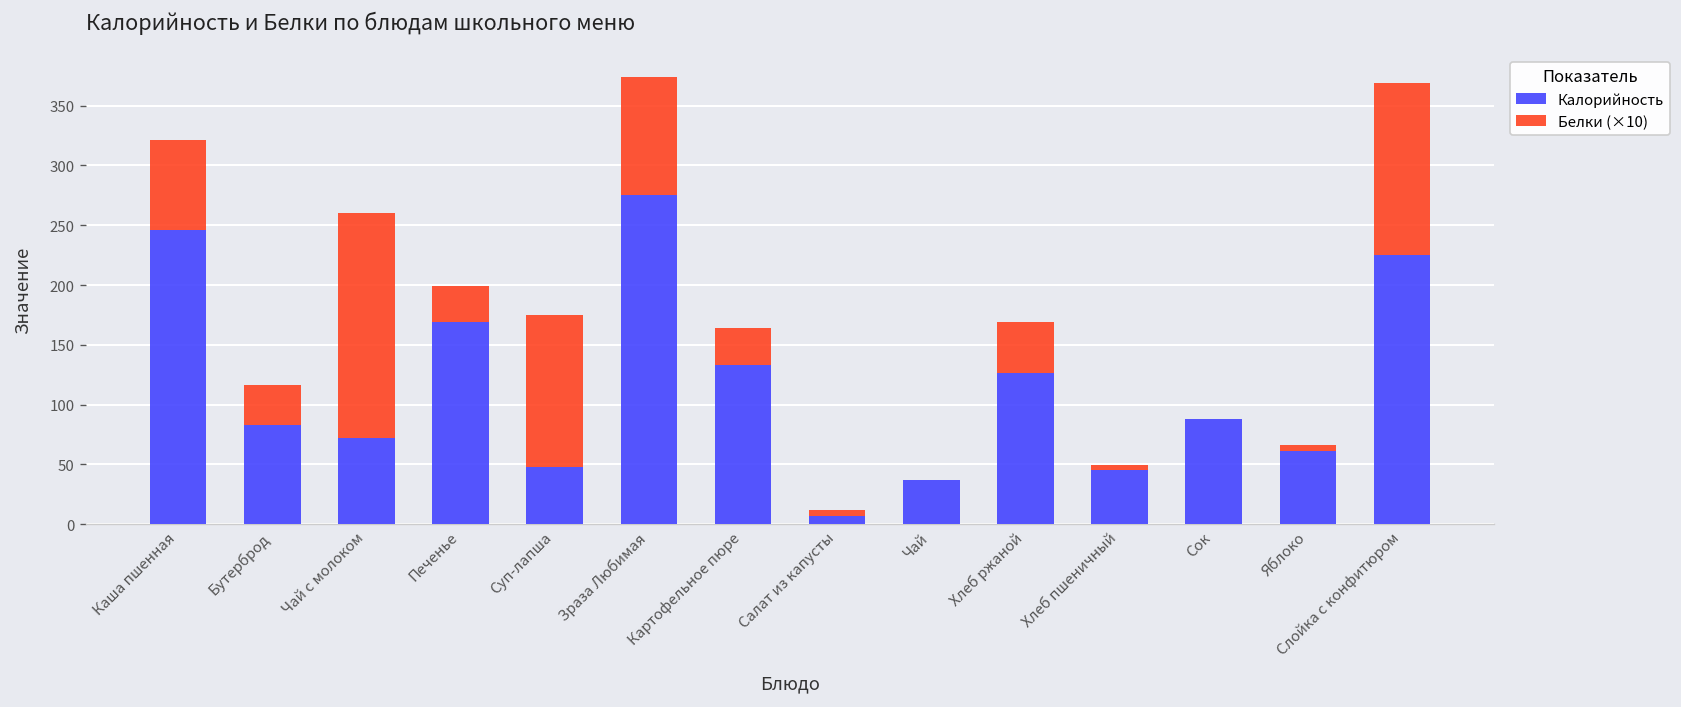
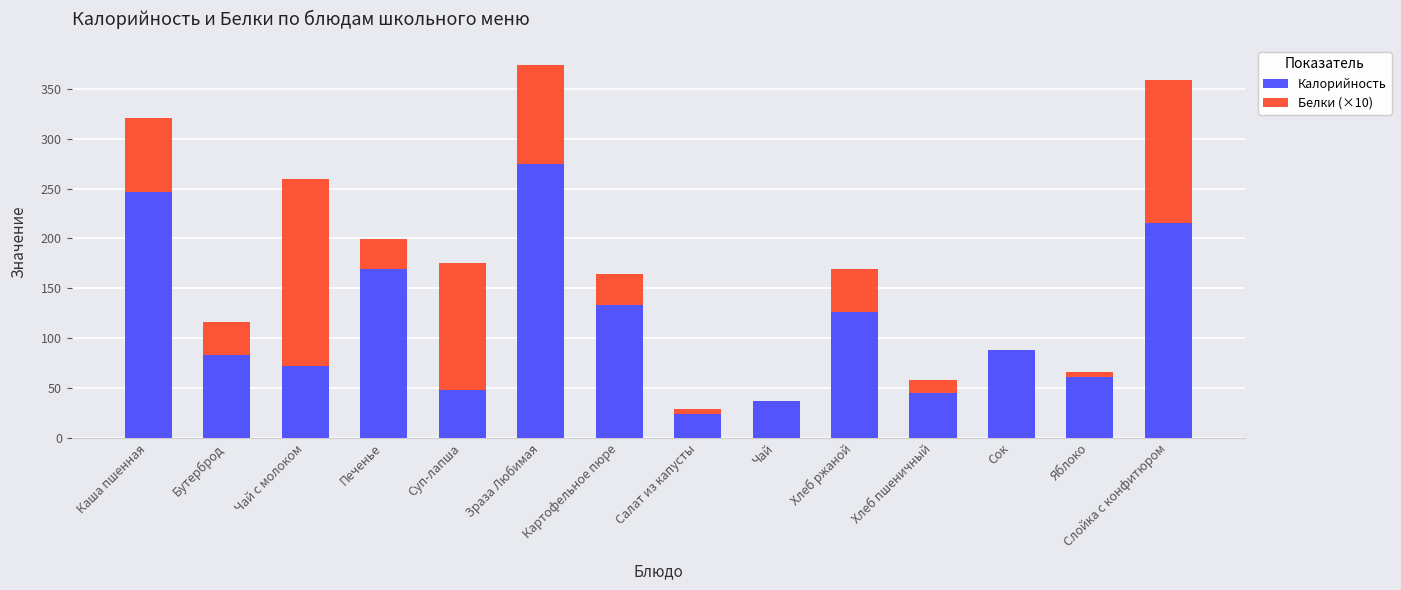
Калорийность, Салат из капусты: 10 -> 20
Белки (×10), Хлеб пшеничный: 0 -> 10
Калорийность, Слойка с конфитюром: 230 -> 220
